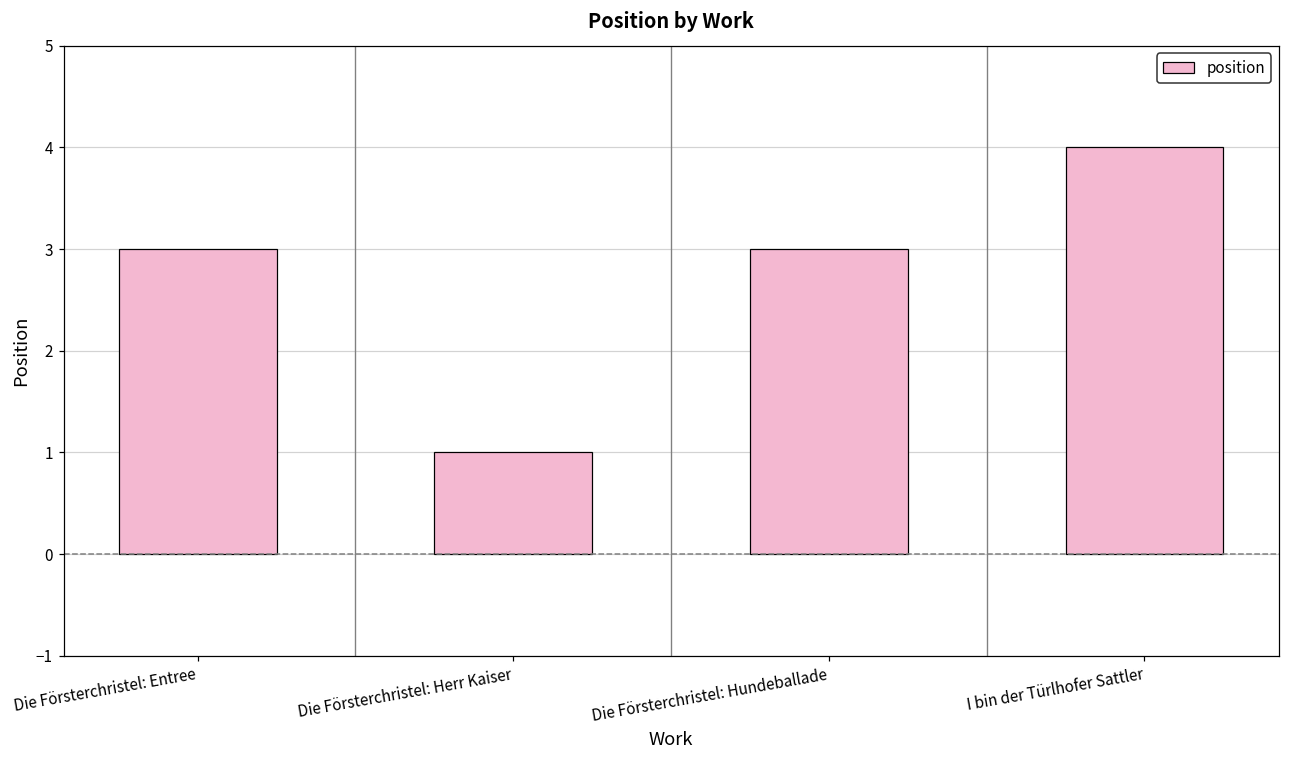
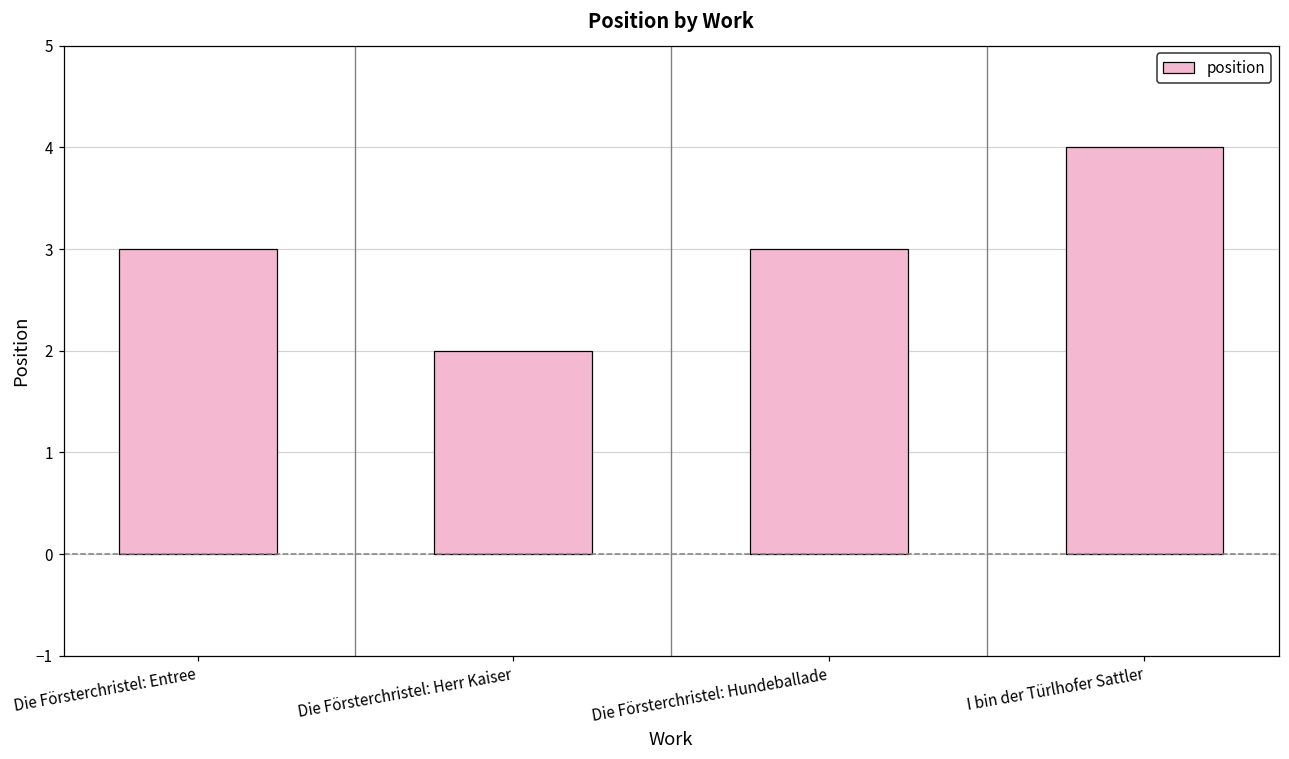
Die Försterchristel: Herr Kaiser: 1 -> 2
